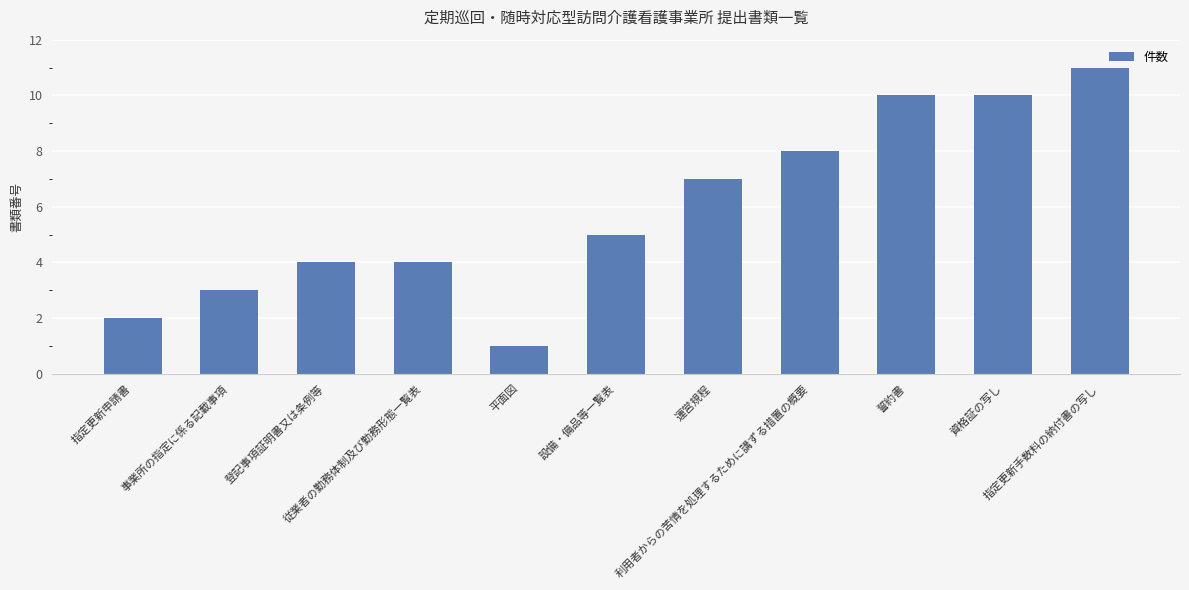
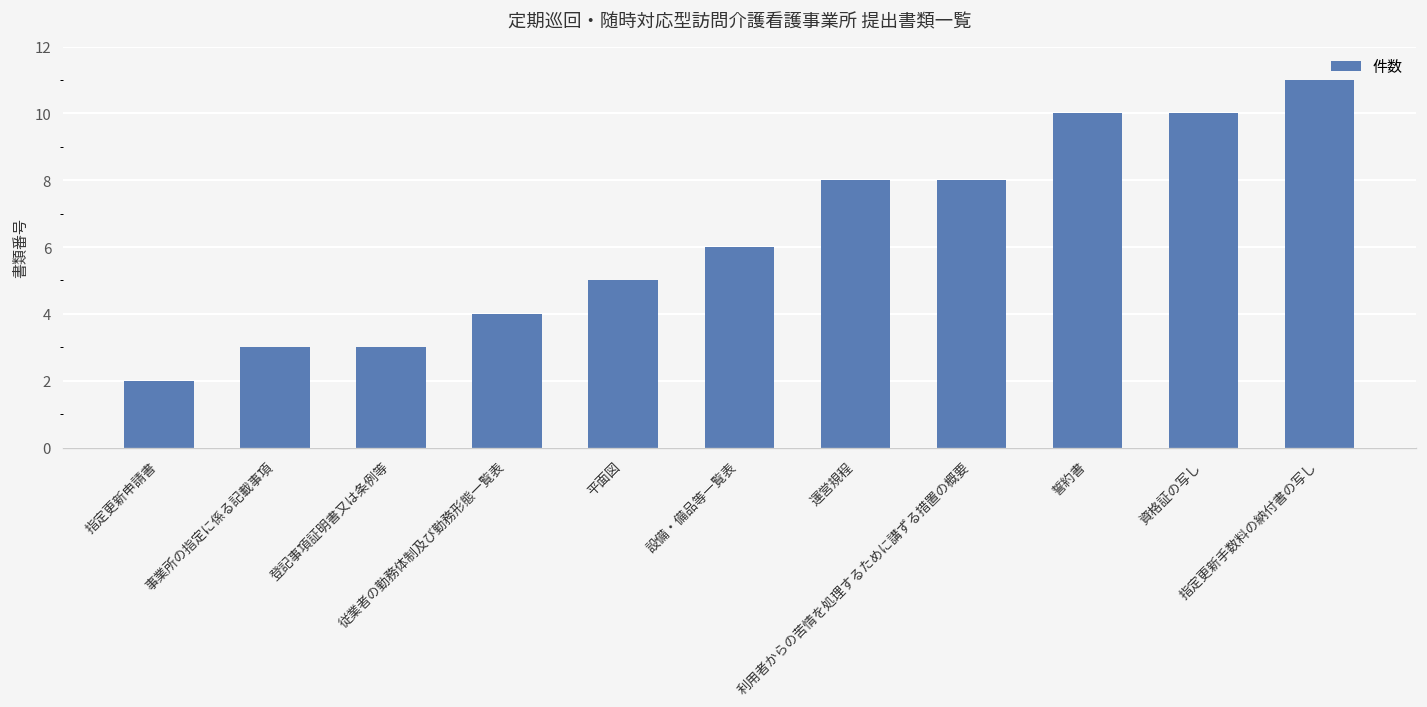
登記事項証明書又は条例等: 4 -> 3
平面図: 1 -> 5
設備・備品等一覧表: 5 -> 6
運営規程: 7 -> 8
